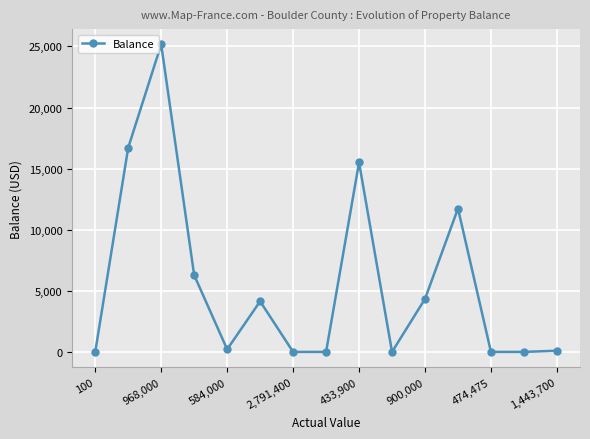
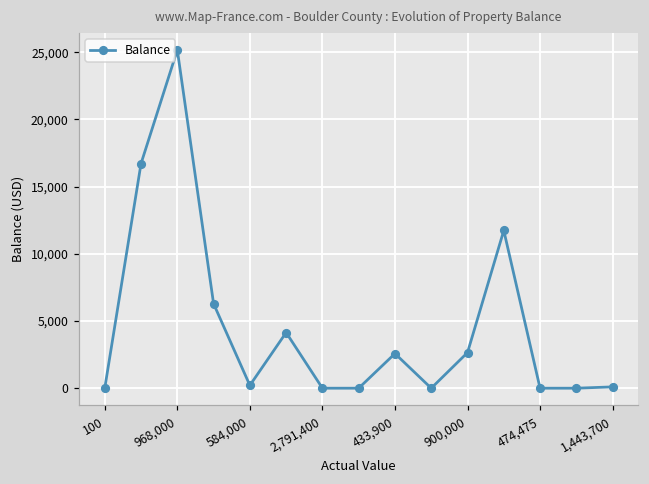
433,900: 15,500 -> 2,600
900,000: 4,300 -> 2,700
